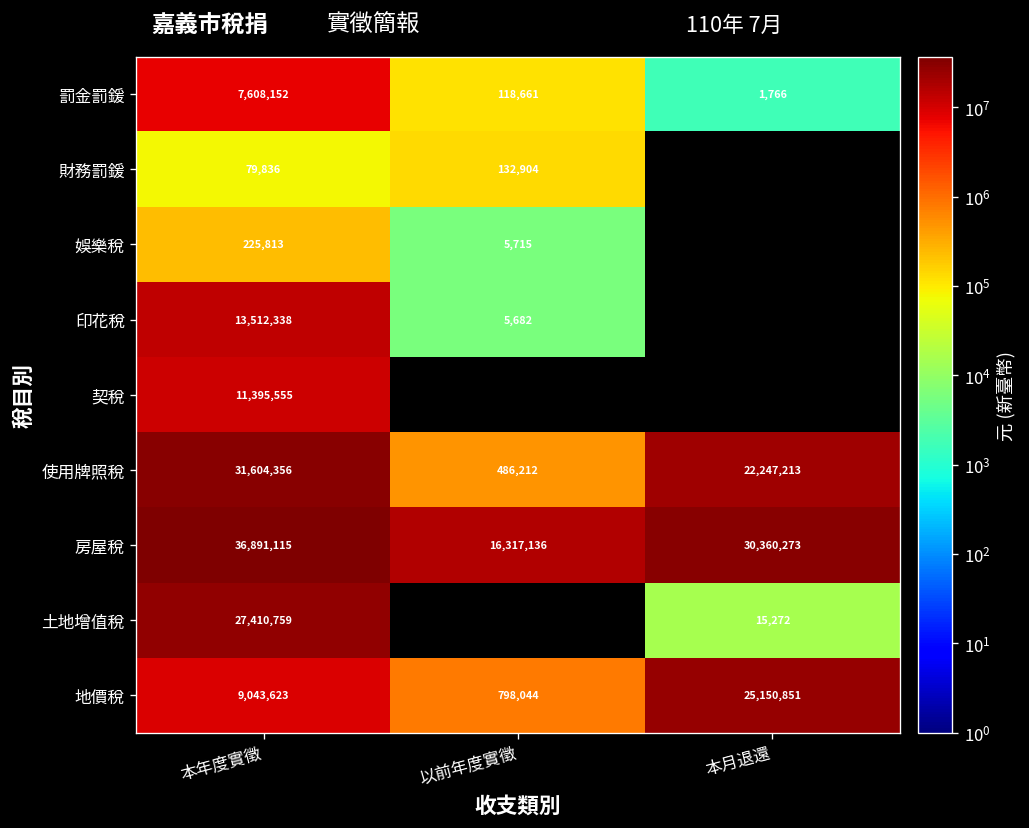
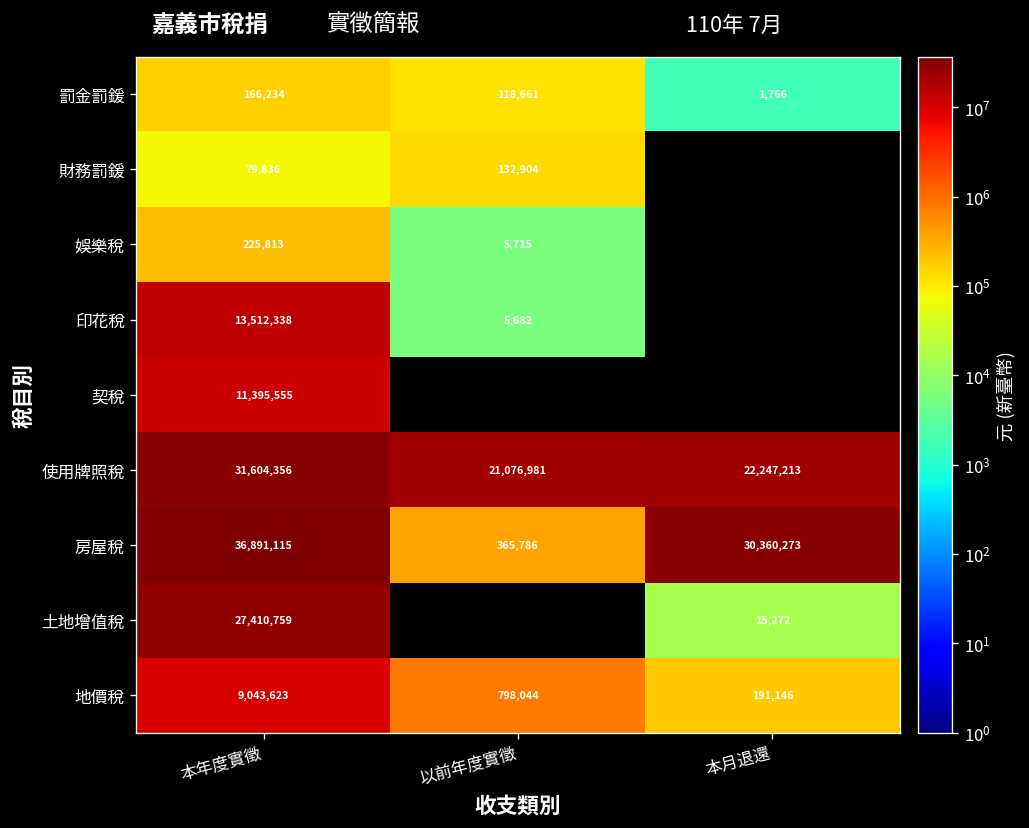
罰金罰鍰, 本年度實徵: 7,608,152 -> 166,234
使用牌照稅, 以前年度實徵: 486,212 -> 21,076,981
房屋稅, 以前年度實徵: 16,317,136 -> 365,786
地價稅, 本月退還: 25,150,851 -> 191,146
